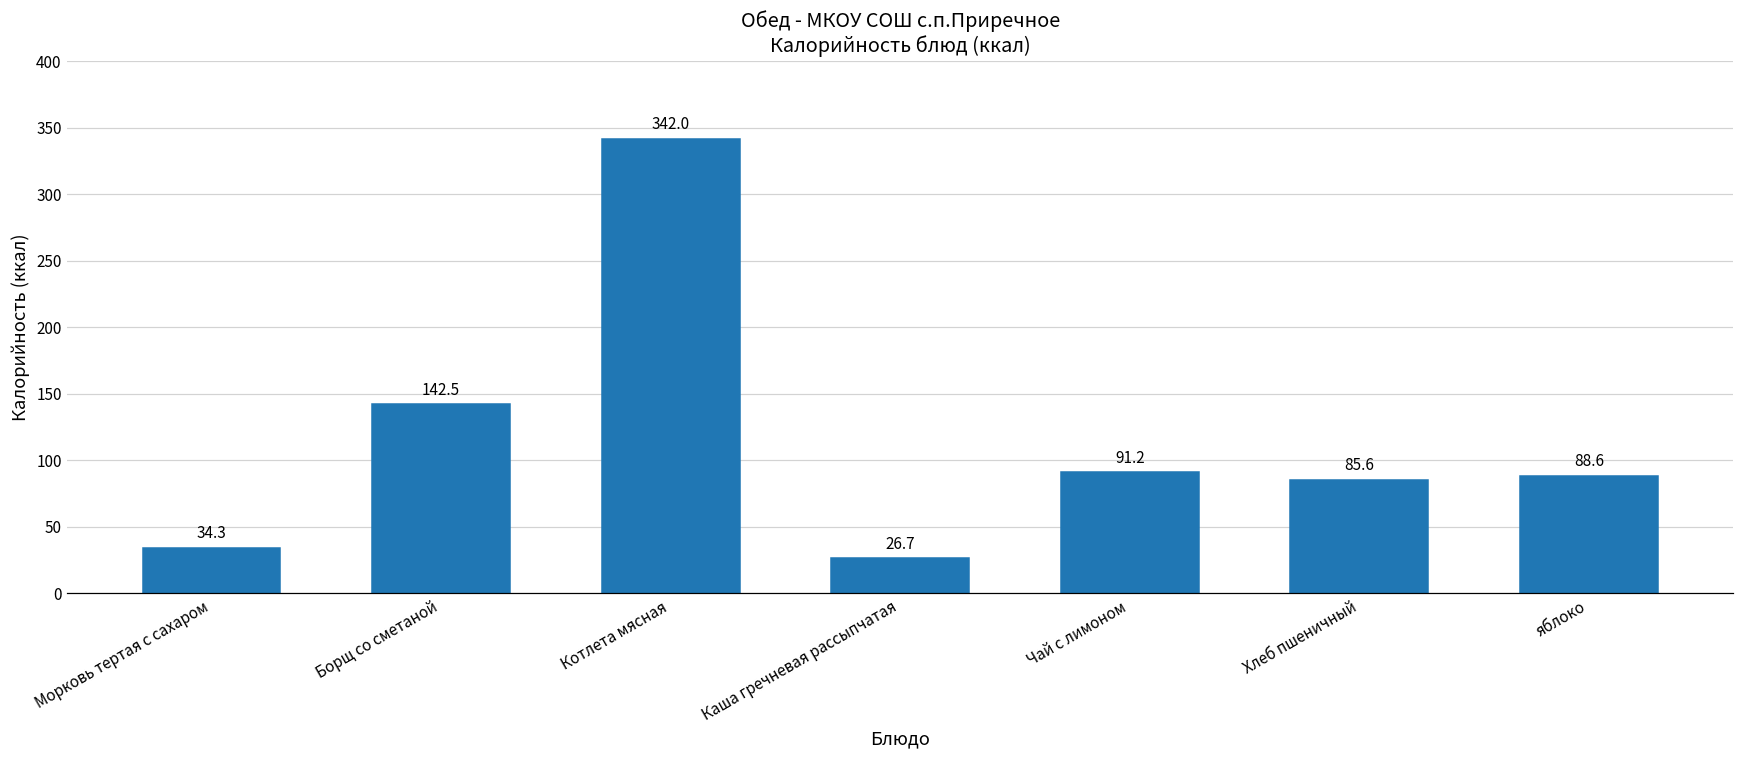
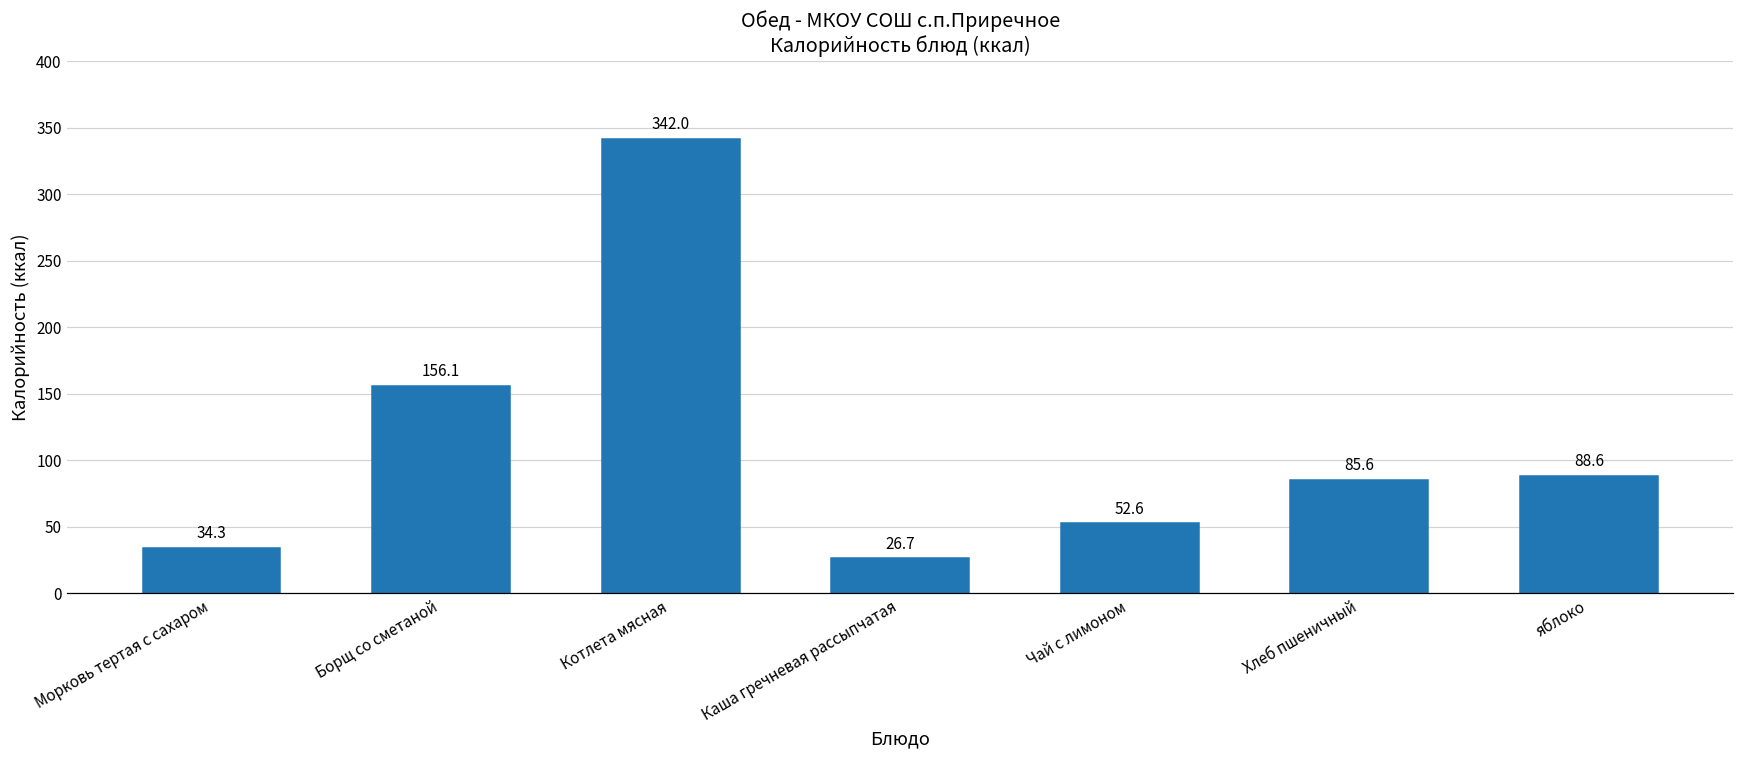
Борщ со сметаной: 142.5 -> 156.1
Чай с лимоном: 91.2 -> 52.6
